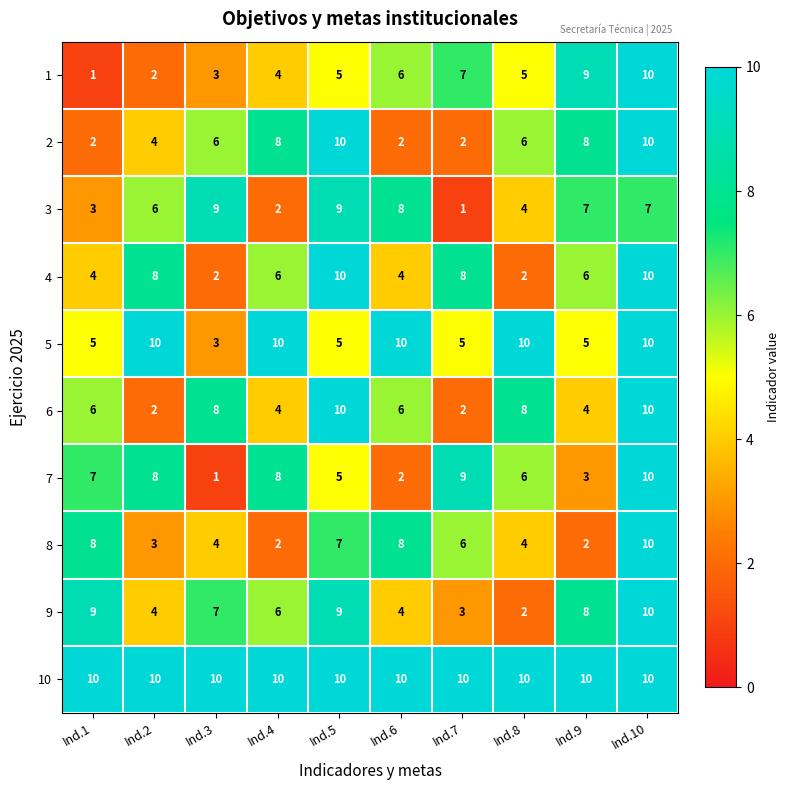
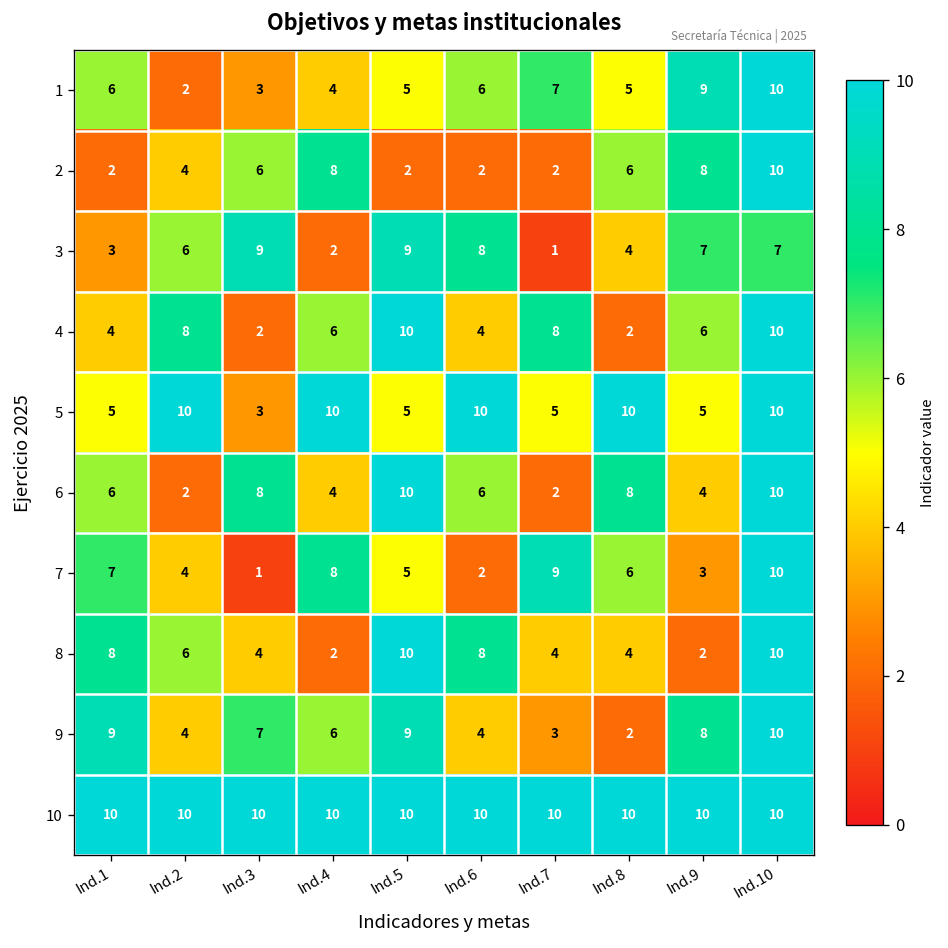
1, Ind.1: 1 -> 6
2, Ind.5: 10 -> 2
7, Ind.2: 8 -> 4
8, Ind.2: 3 -> 6
8, Ind.5: 7 -> 10
8, Ind.7: 6 -> 4
